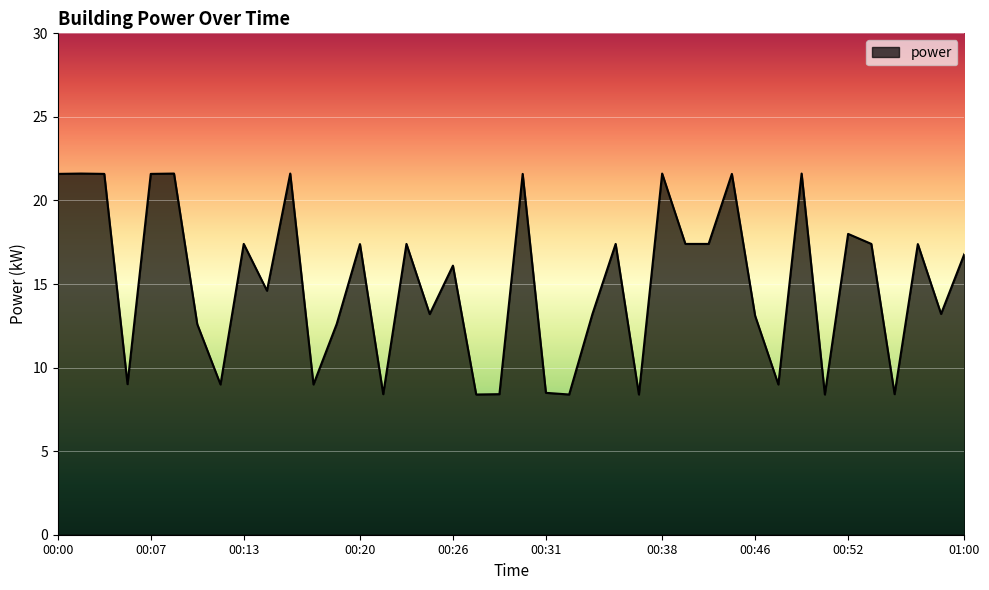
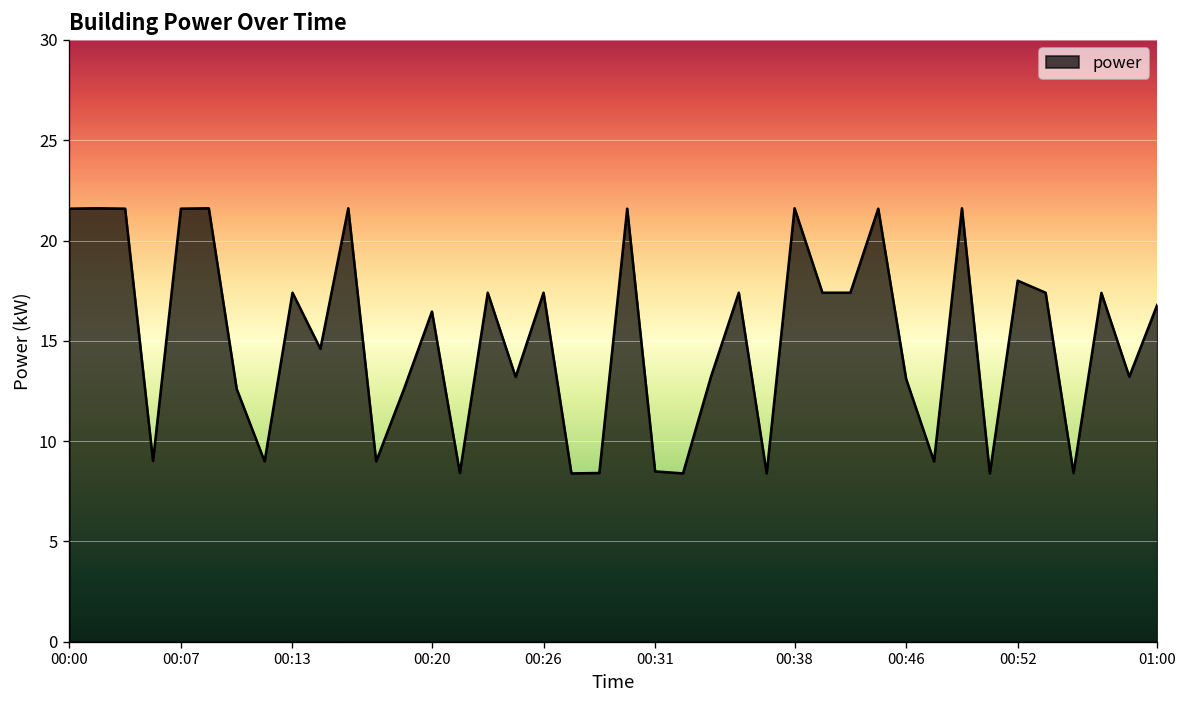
00:20: 17.4 -> 16.5
00:26: 16.1 -> 17.4
